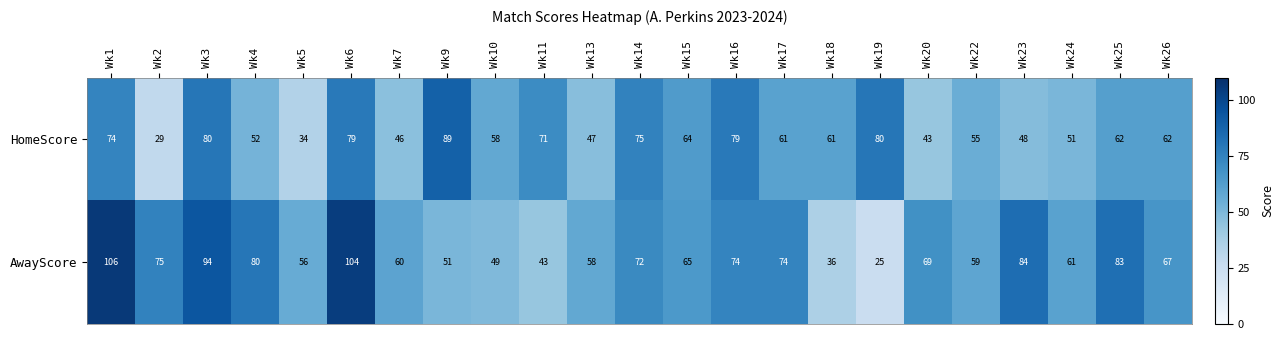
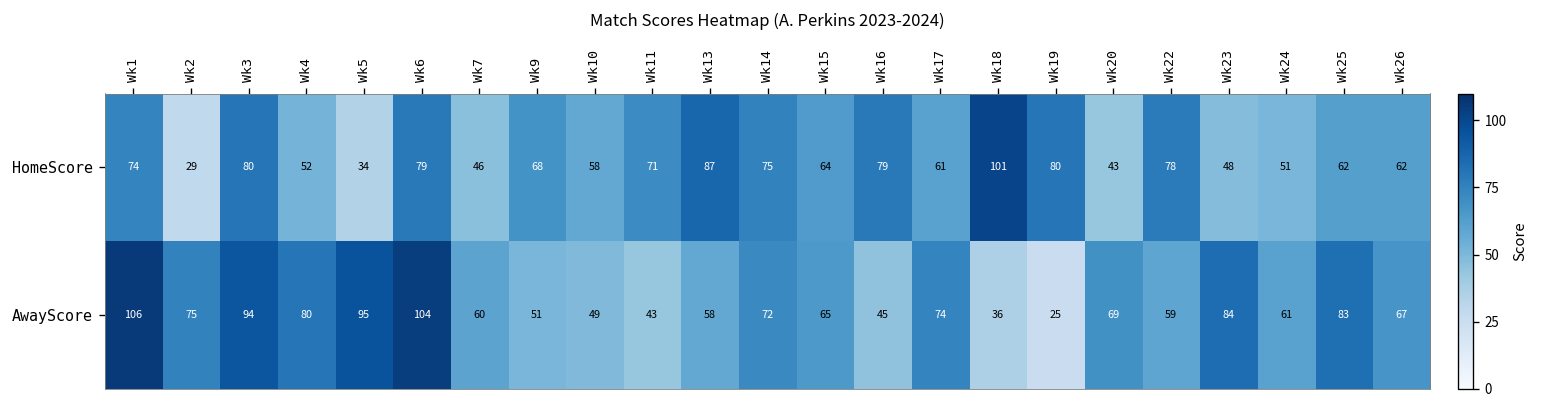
HomeScore, Wk9: 89 -> 68
HomeScore, Wk13: 47 -> 87
HomeScore, Wk18: 61 -> 101
HomeScore, Wk22: 55 -> 78
AwayScore, Wk5: 56 -> 95
AwayScore, Wk16: 74 -> 45
